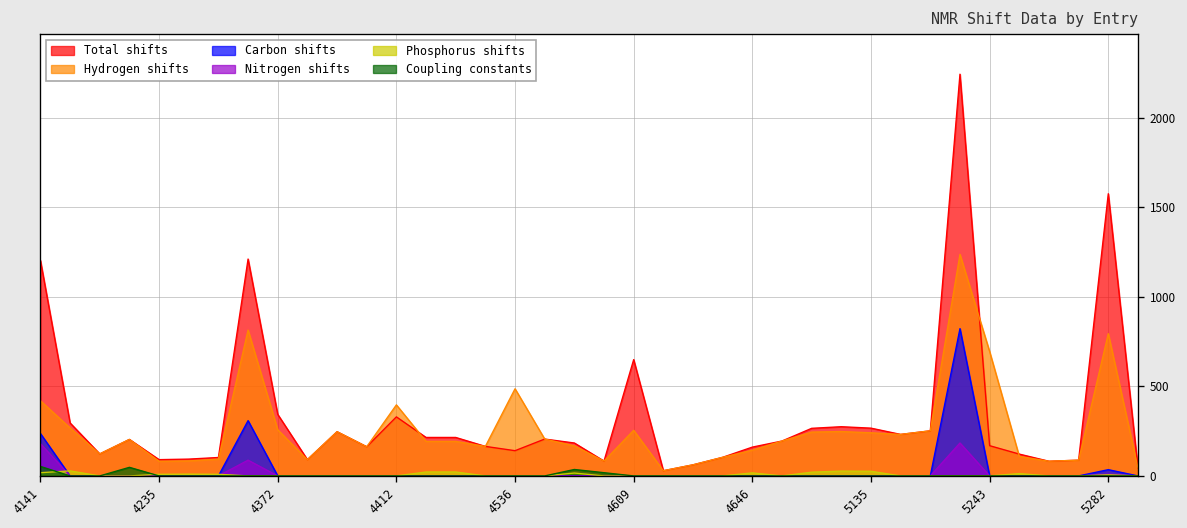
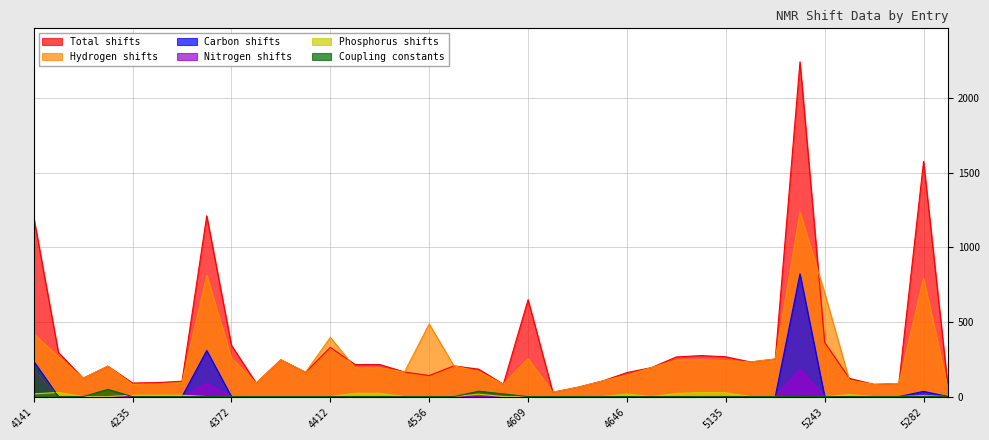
Coupling constants, 4141: 50 -> 210
Total shifts, 5243: 170 -> 360
